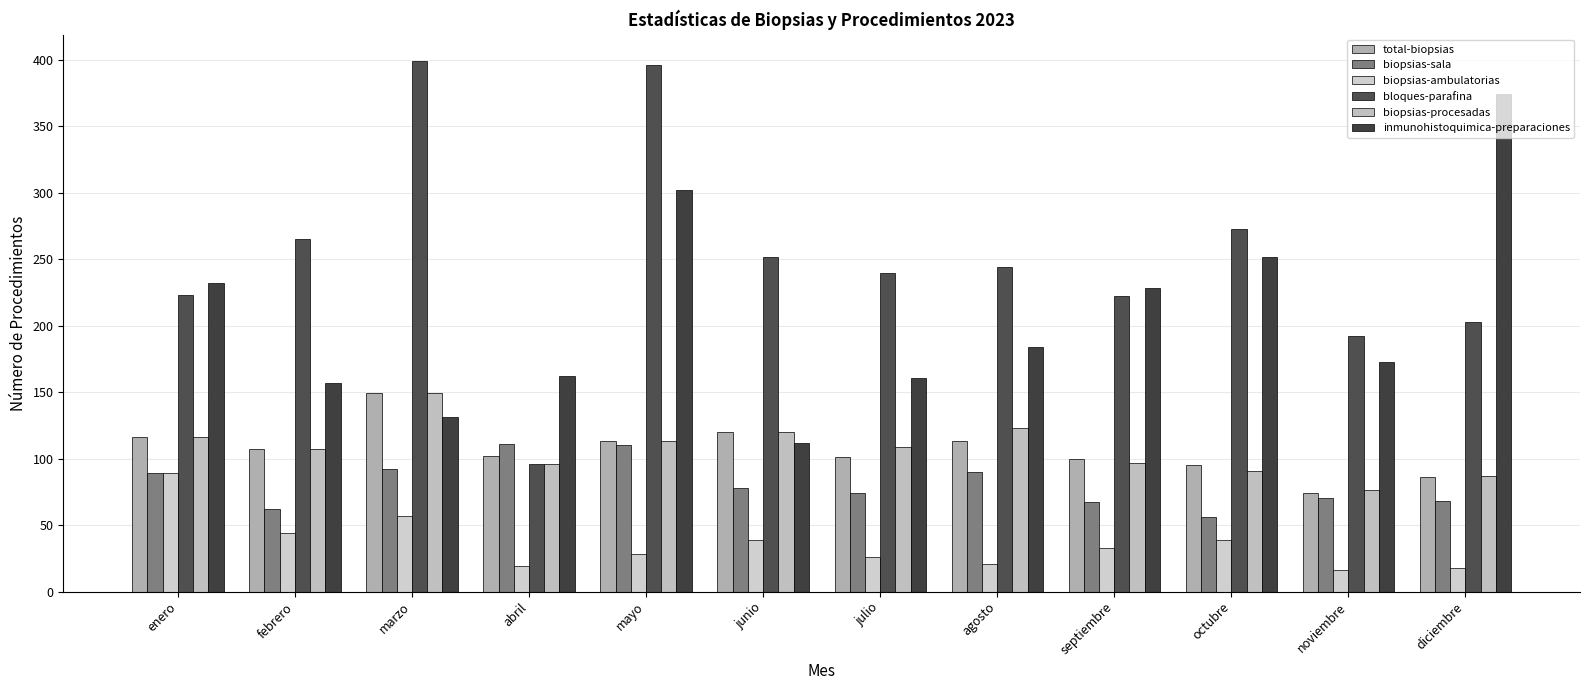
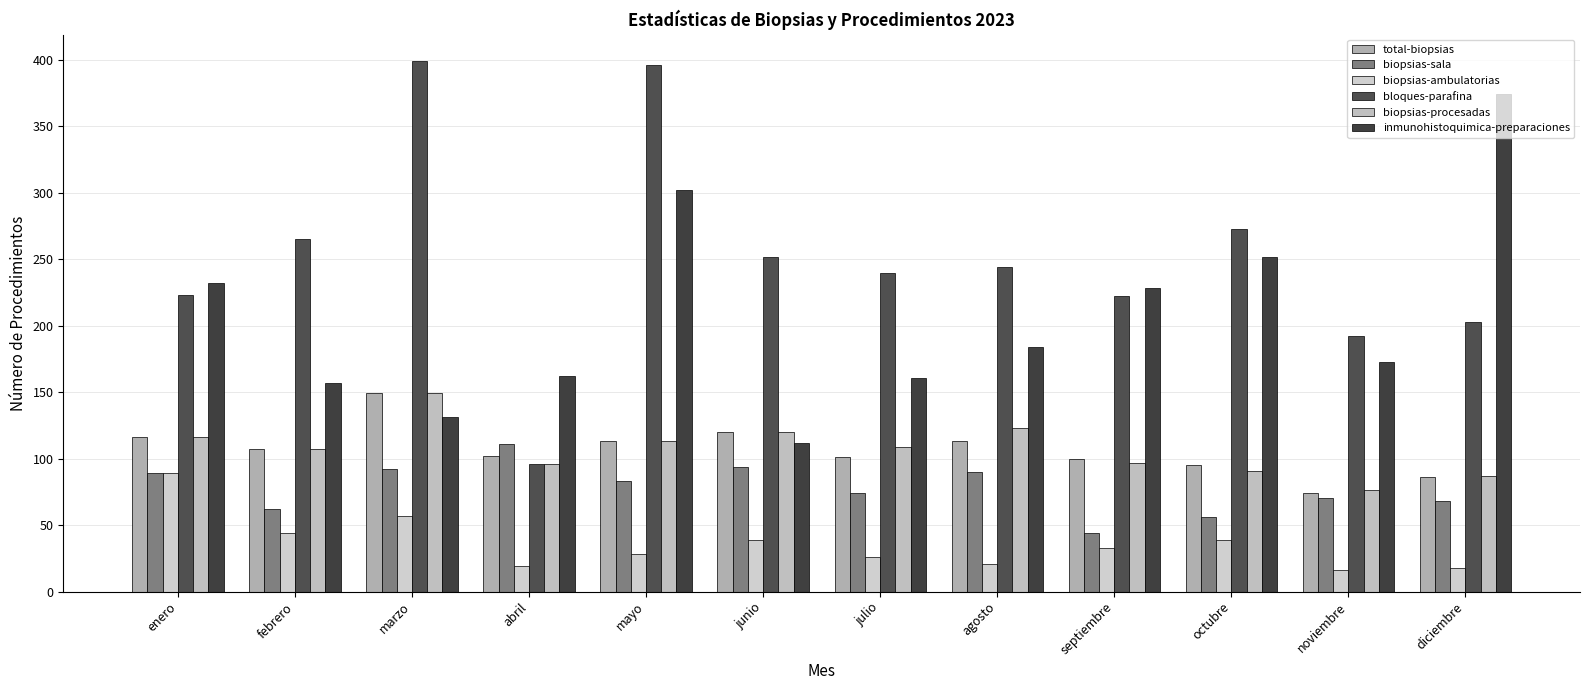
biopsias-sala, mayo: 110 -> 83
biopsias-sala, junio: 78 -> 94
biopsias-sala, septiembre: 67 -> 44
